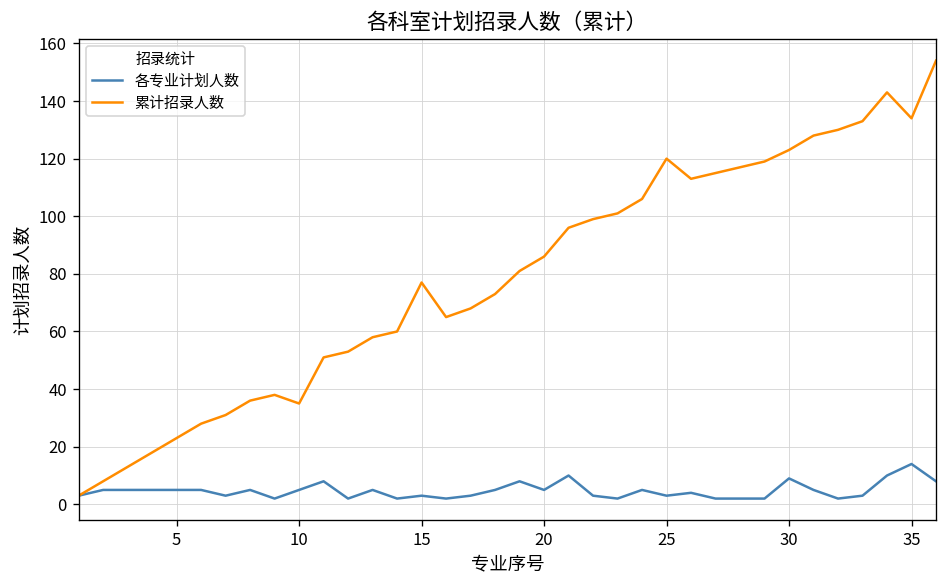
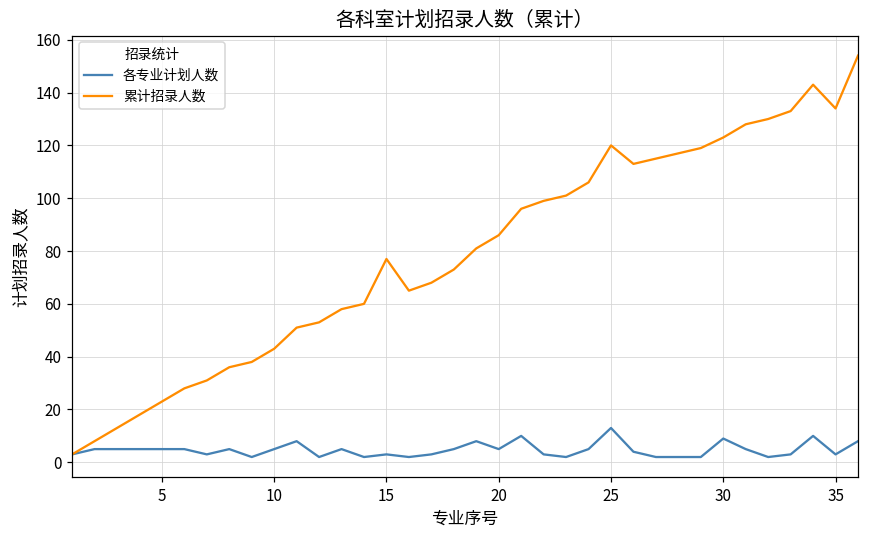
累计招录人数, 10: 35 -> 43
各专业计划人数, 25: 3 -> 13
各专业计划人数, 35: 14 -> 3
